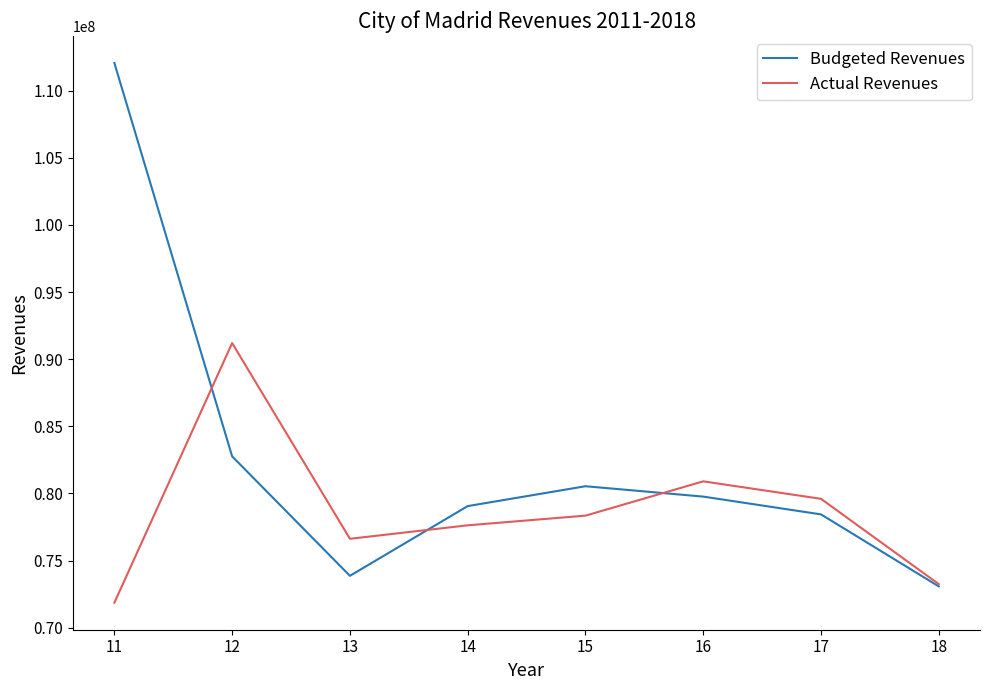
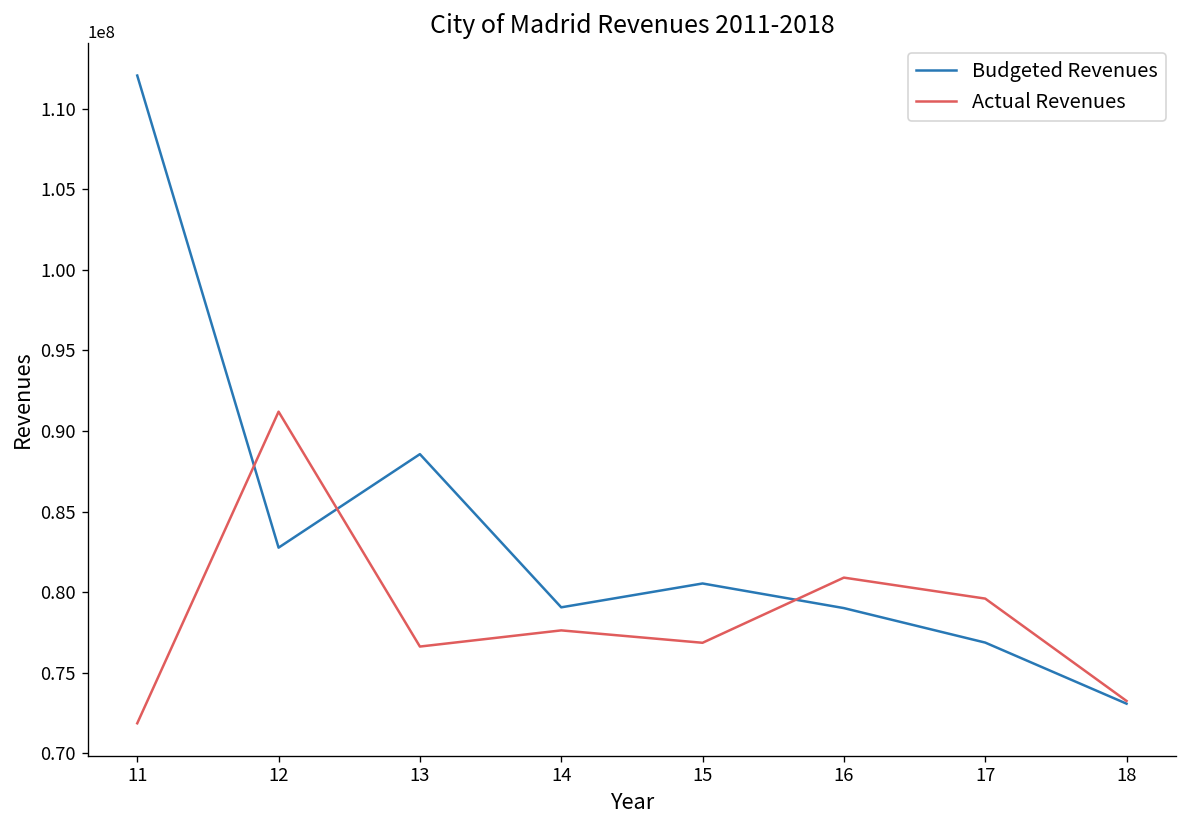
Budgeted Revenues, 13: 73900000 -> 88600000
Actual Revenues, 15: 78300000 -> 76900000
Budgeted Revenues, 16: 79800000 -> 79000000
Budgeted Revenues, 17: 78400000 -> 76900000
